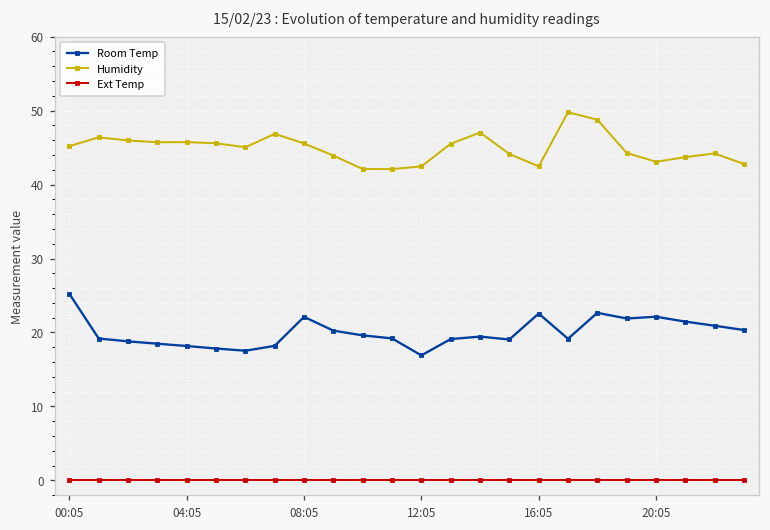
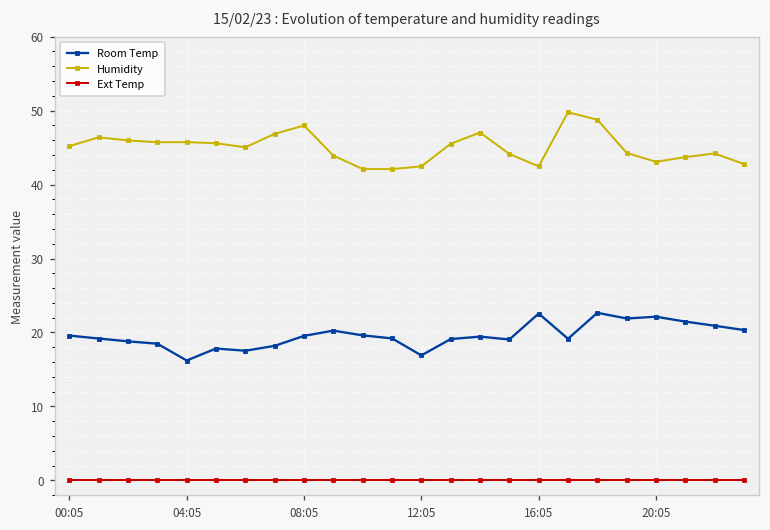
Room Temp, 00:05: 25 -> 20
Room Temp, 04:05: 18 -> 16
Room Temp, 08:05: 22 -> 20
Humidity, 08:05: 46 -> 48
